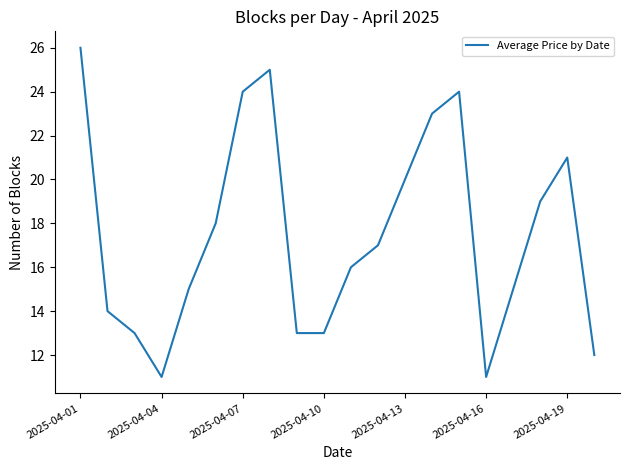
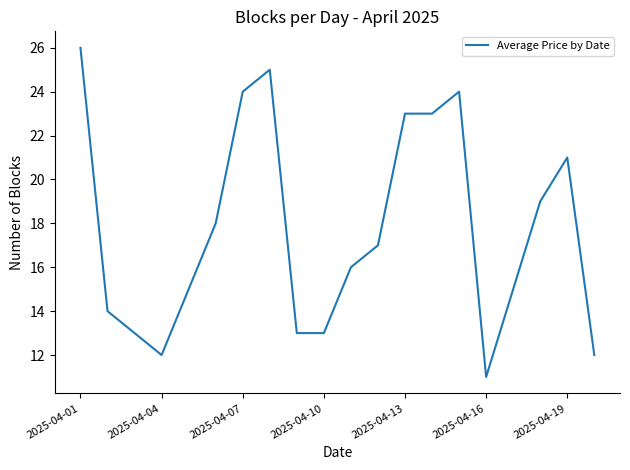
2025-04-04: 11 -> 12
2025-04-13: 20 -> 23
